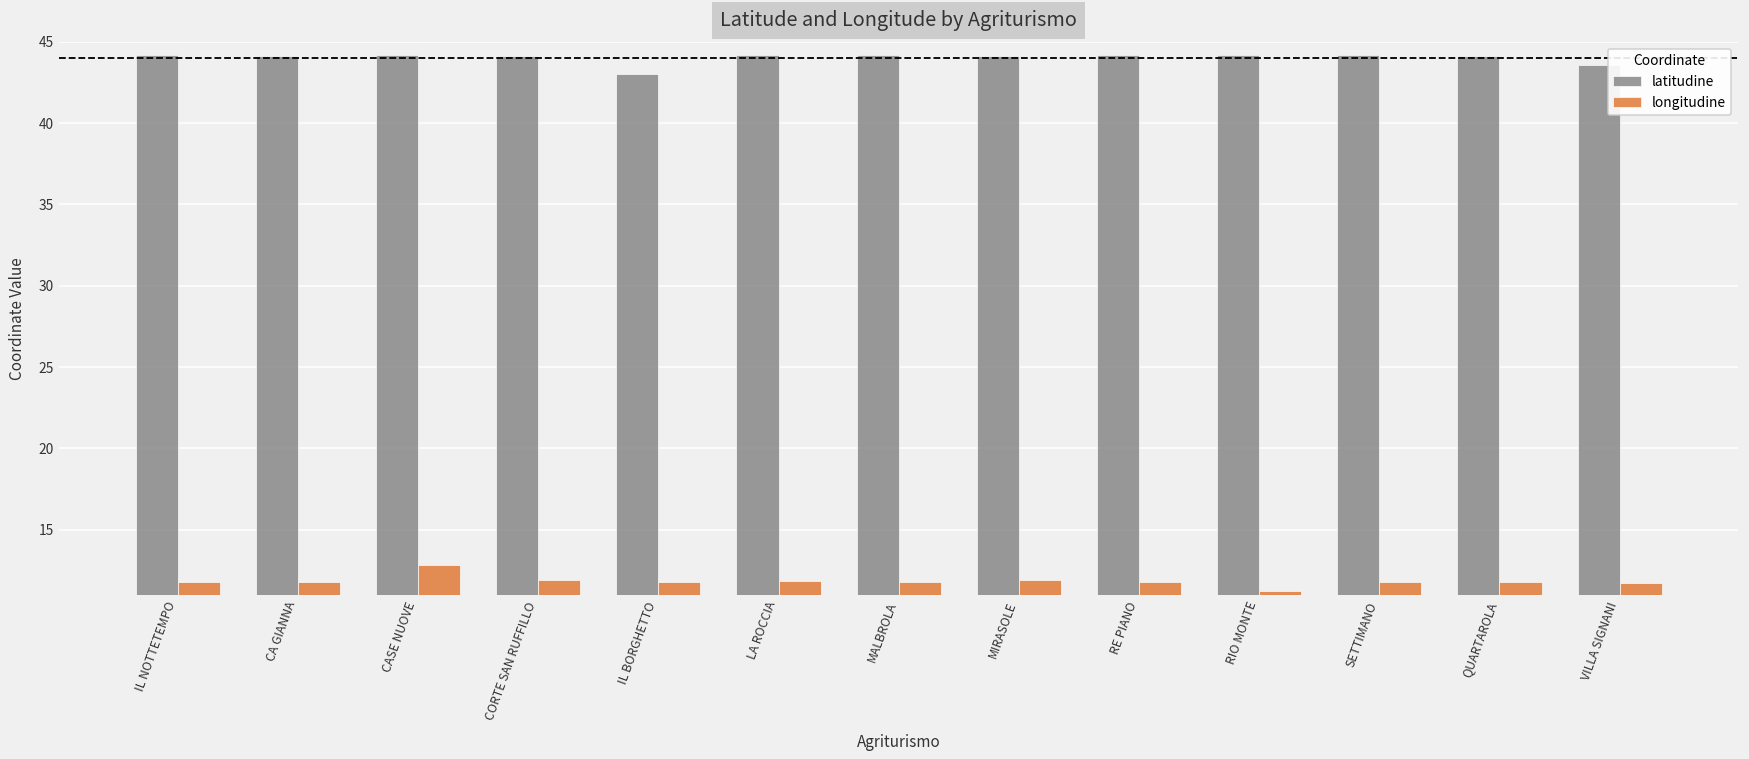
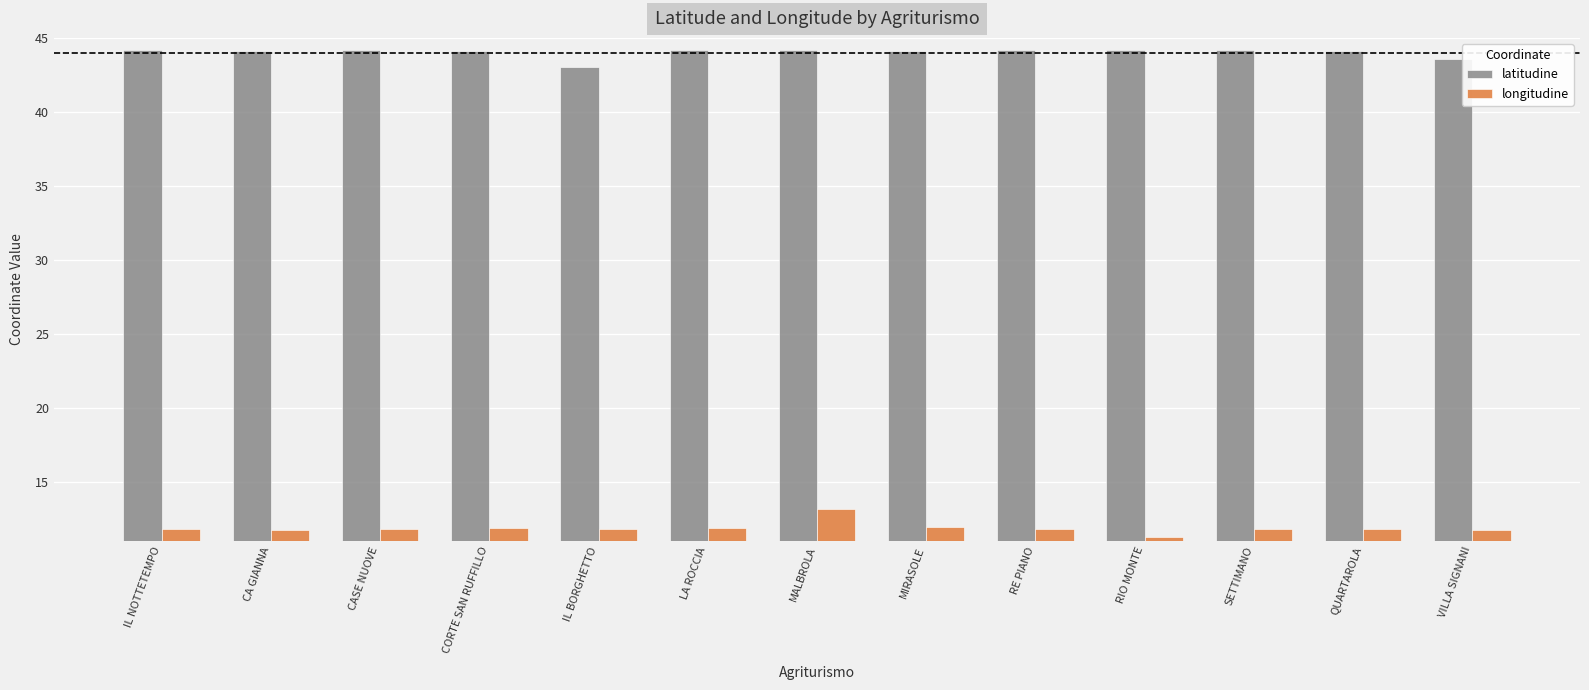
longitudine, CASE NUOVE: 12.9 -> 11.8
longitudine, MALBROLA: 11.8 -> 13.1
